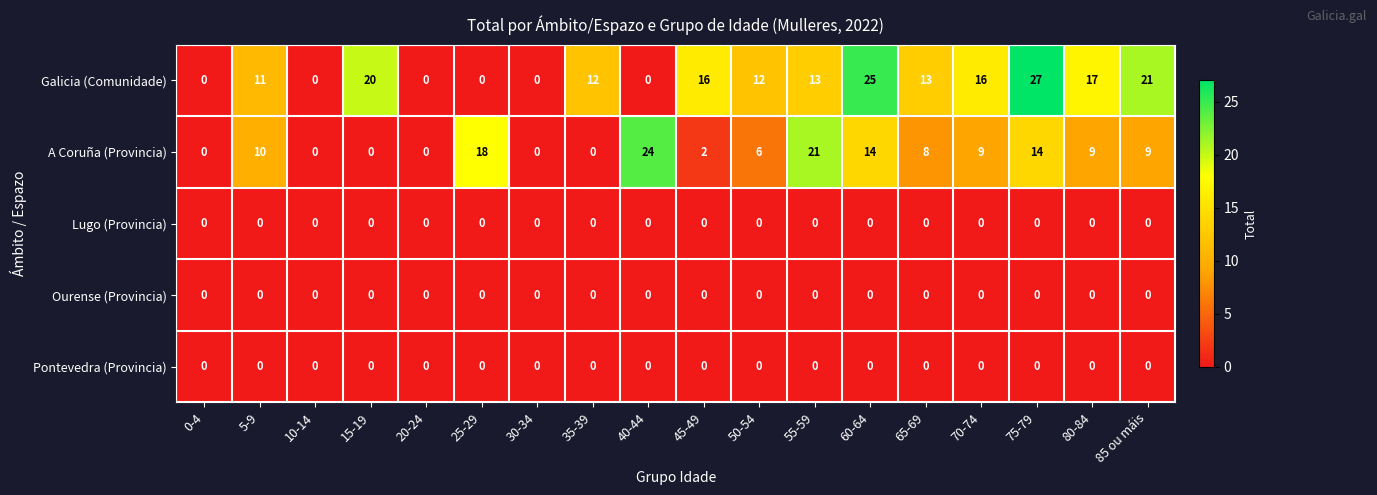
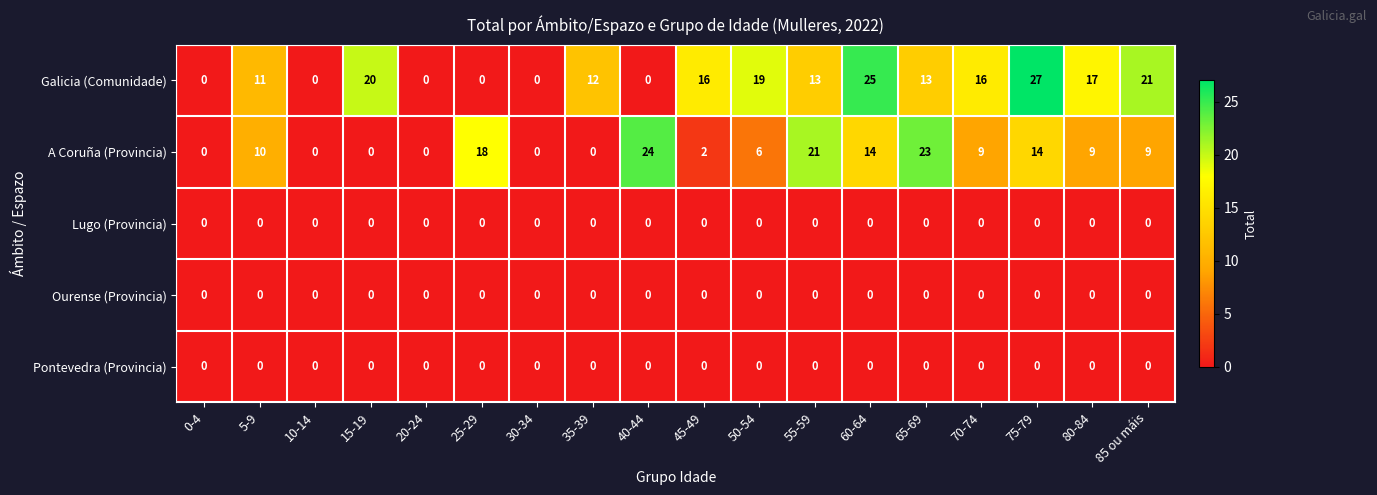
Galicia (Comunidade), 50-54: 12 -> 19
A Coruña (Provincia), 65-69: 8 -> 23
